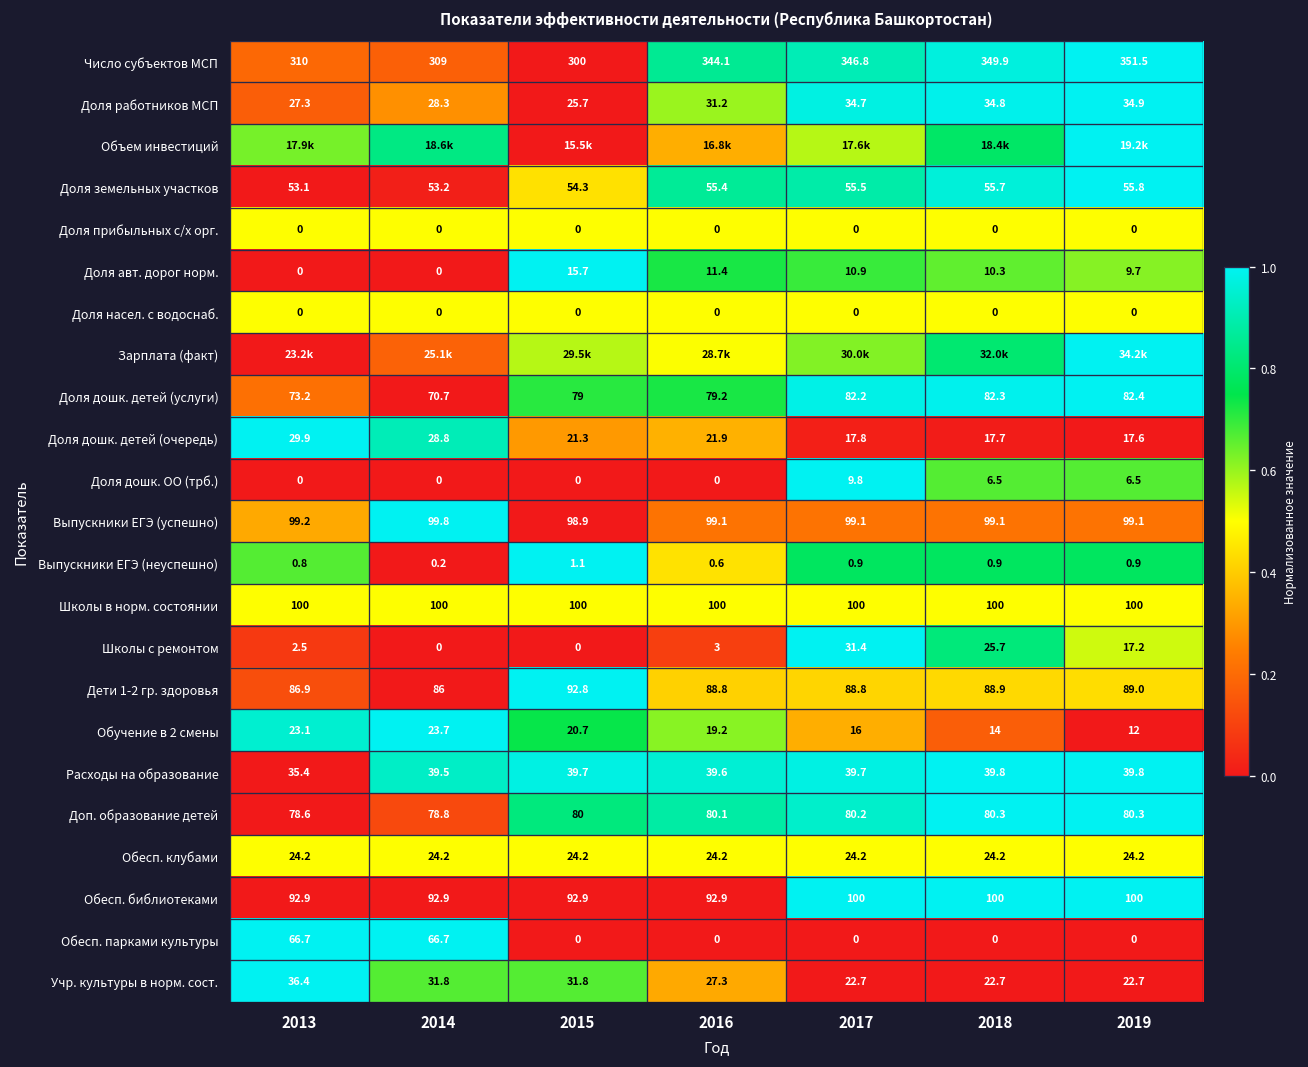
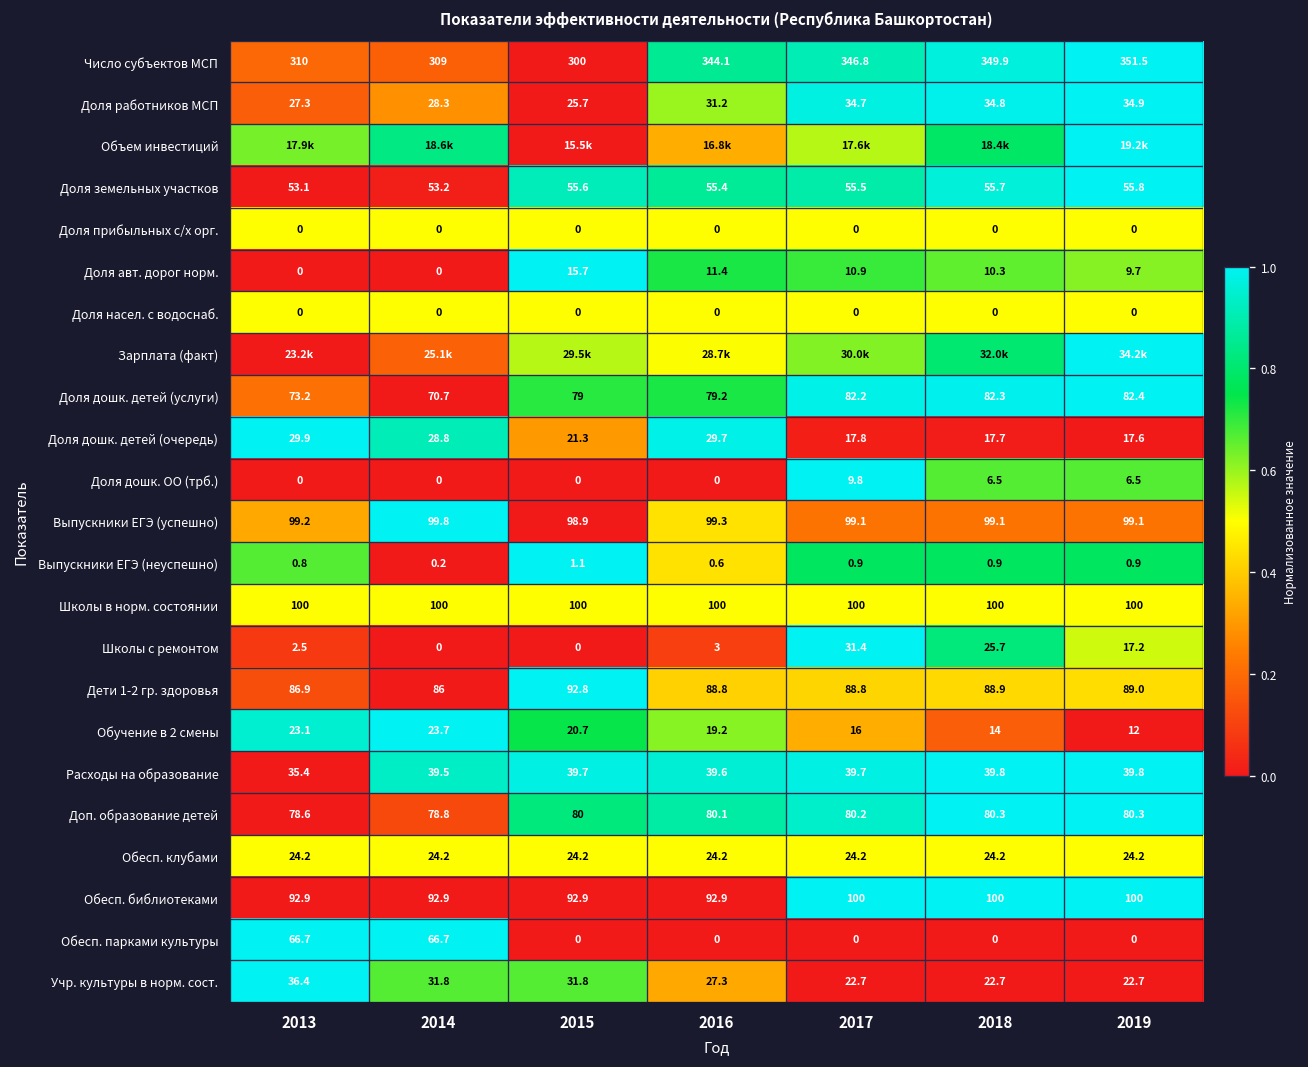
Доля земельных участков, 2015: 54.3 -> 55.6
Доля дошк. детей (очередь), 2016: 21.9 -> 29.7
Выпускники ЕГЭ (успешно), 2016: 99.1 -> 99.3
